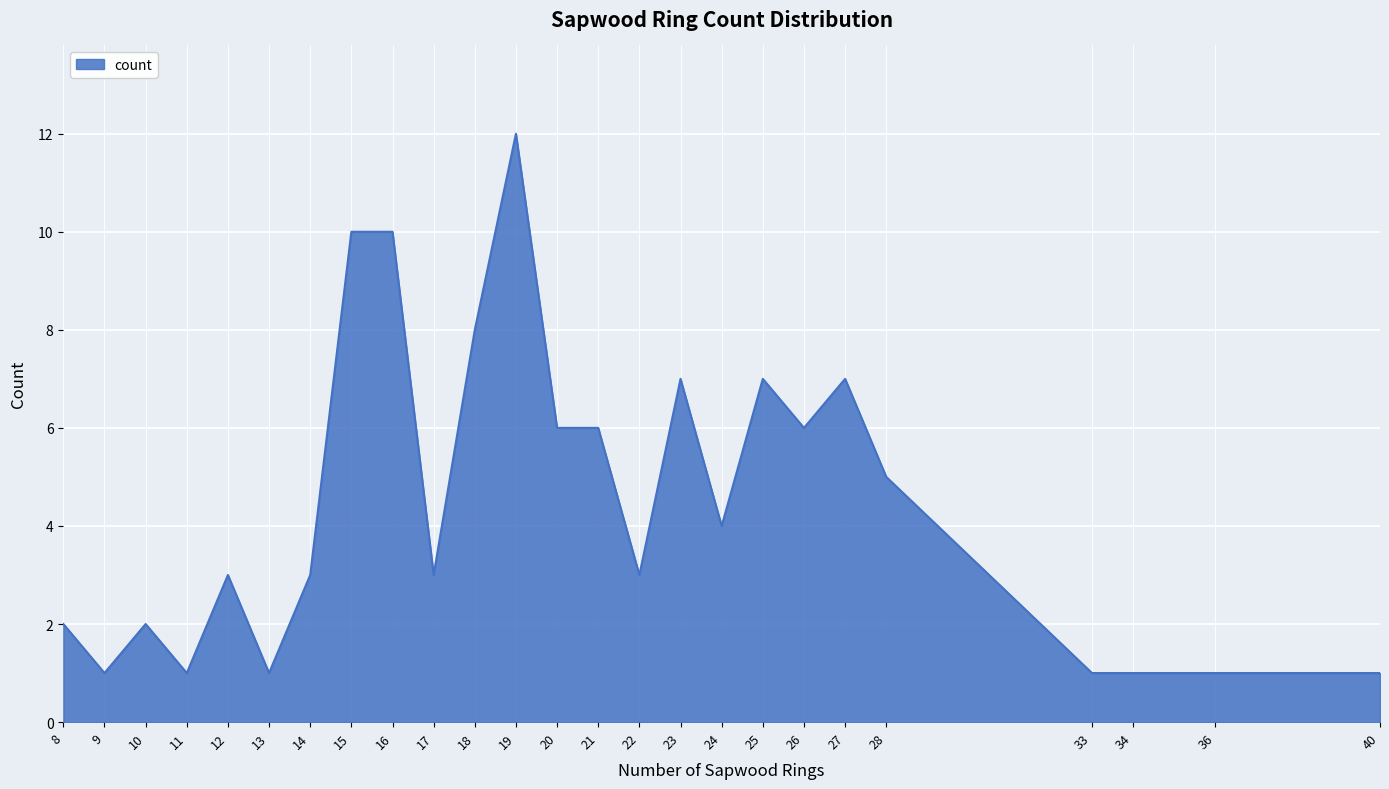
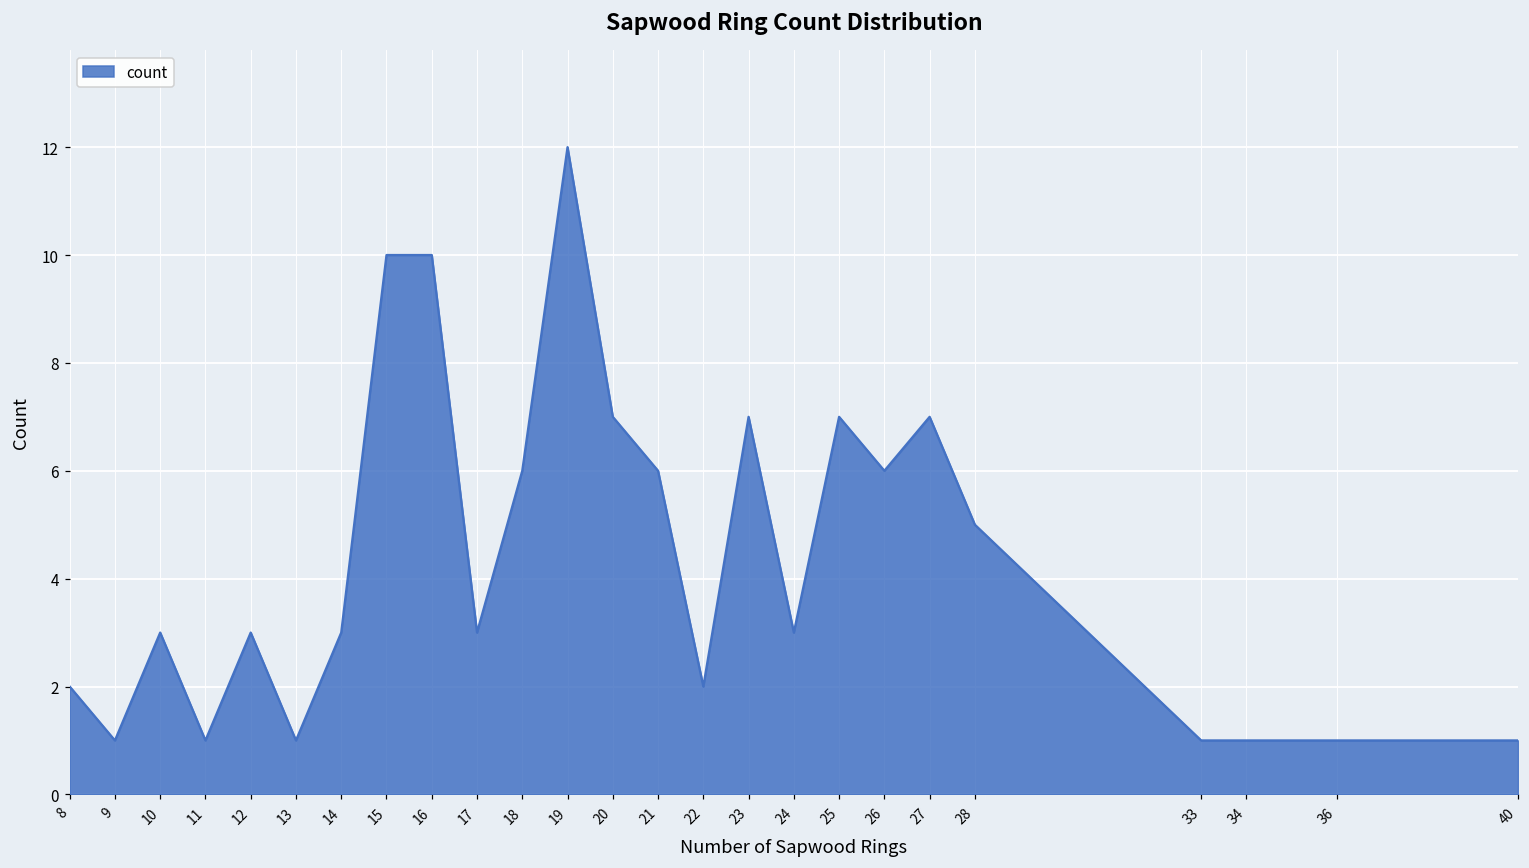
10: 2 -> 3
18: 8 -> 6
20: 6 -> 7
22: 3 -> 2
24: 4 -> 3
